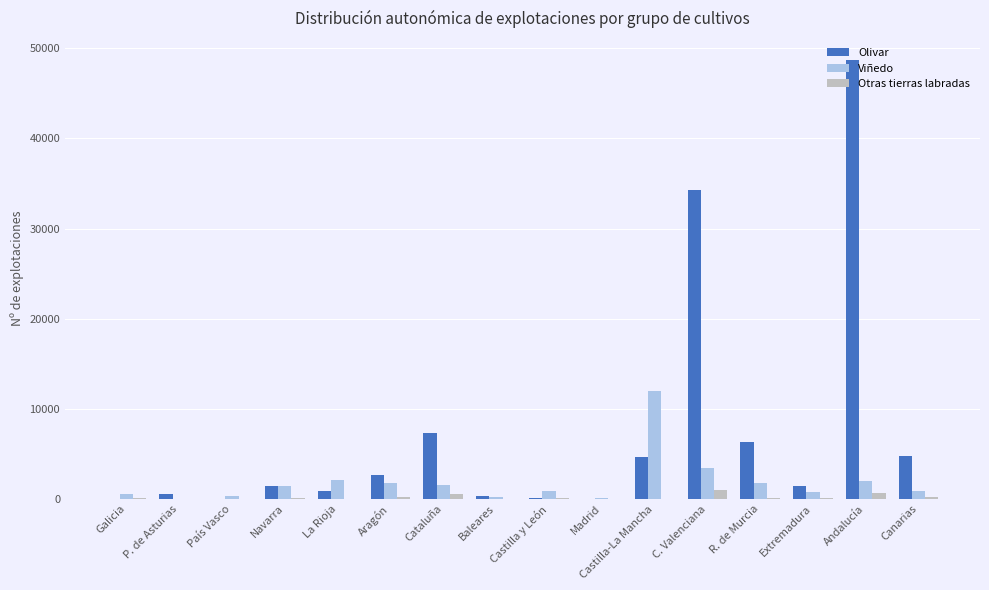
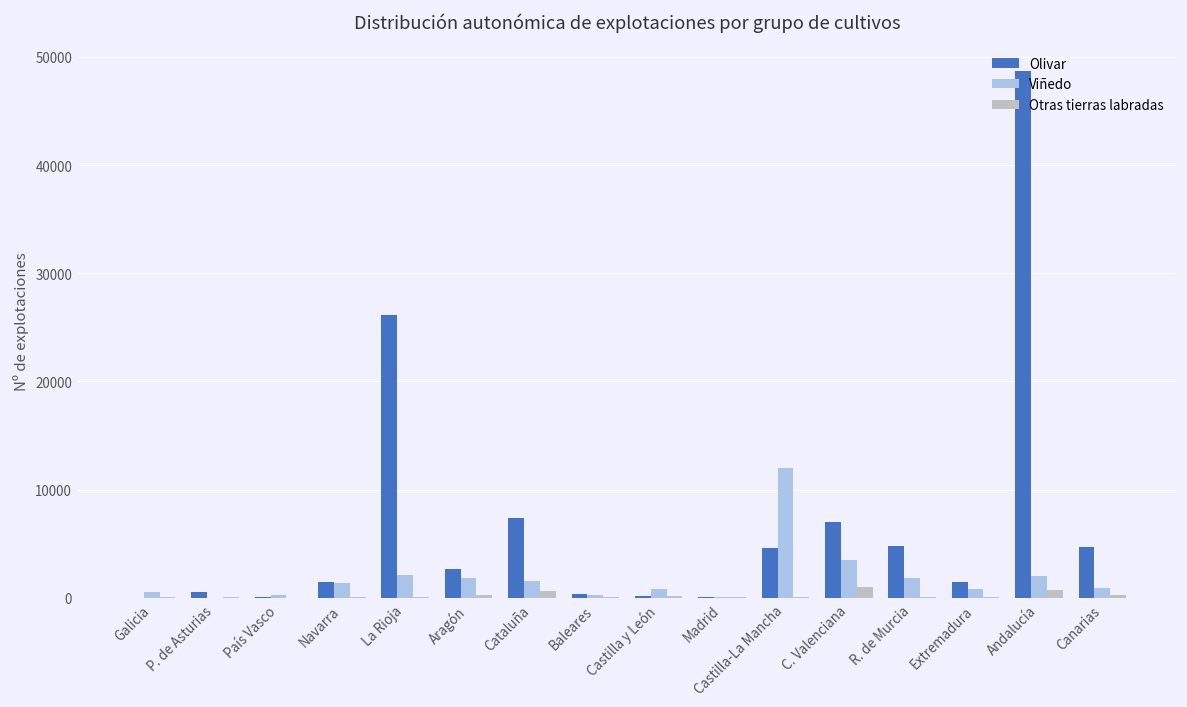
Olivar, La Rioja: 1000 -> 26000
Olivar, C. Valenciana: 34000 -> 7000
Olivar, R. de Murcia: 6000 -> 5000
